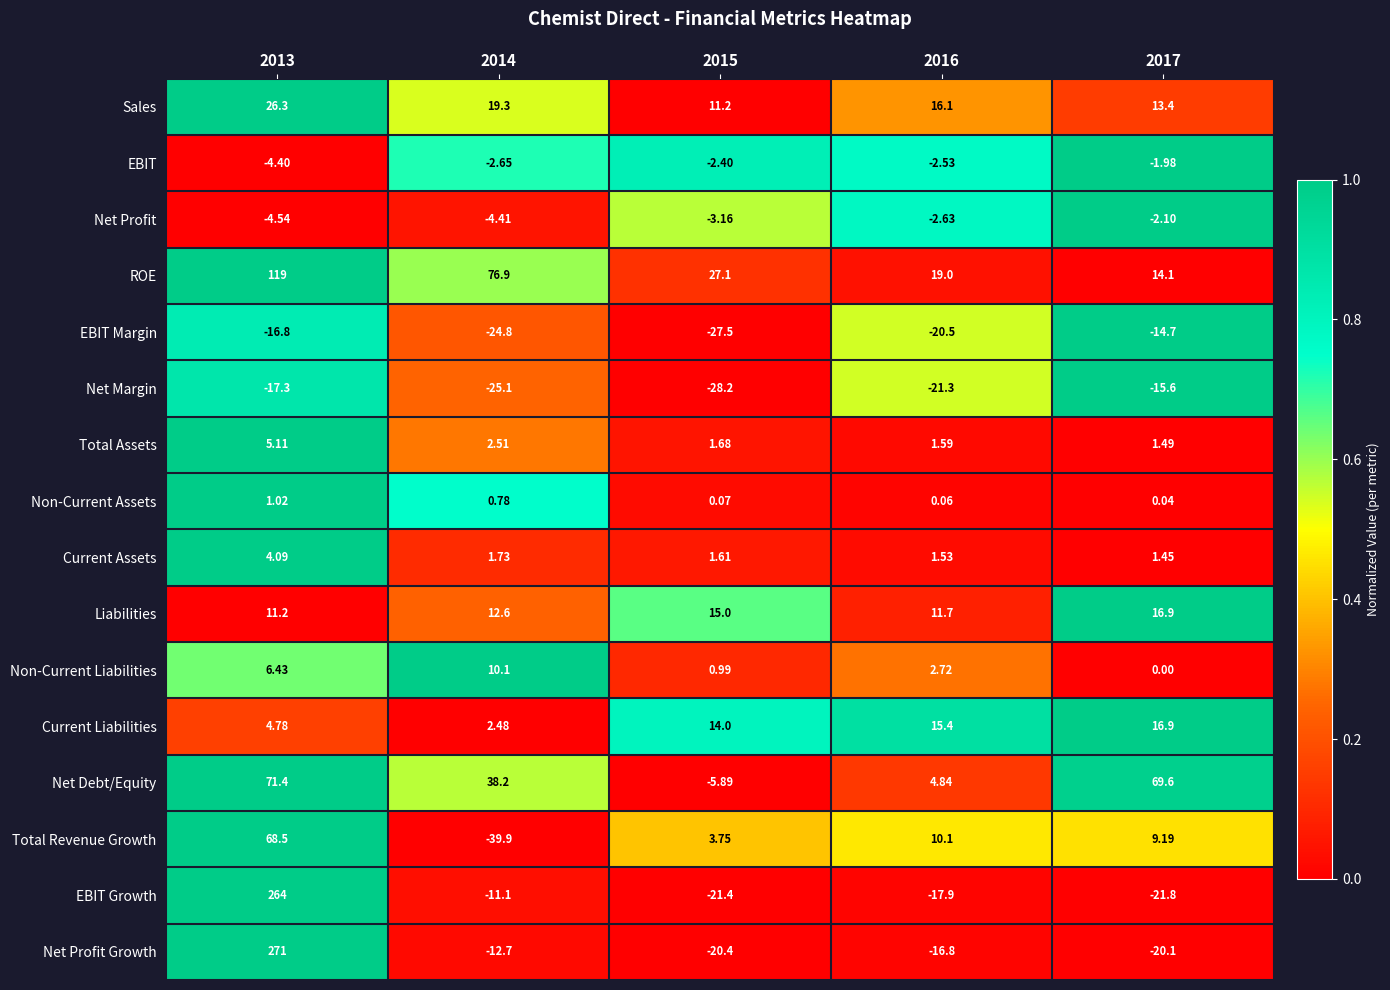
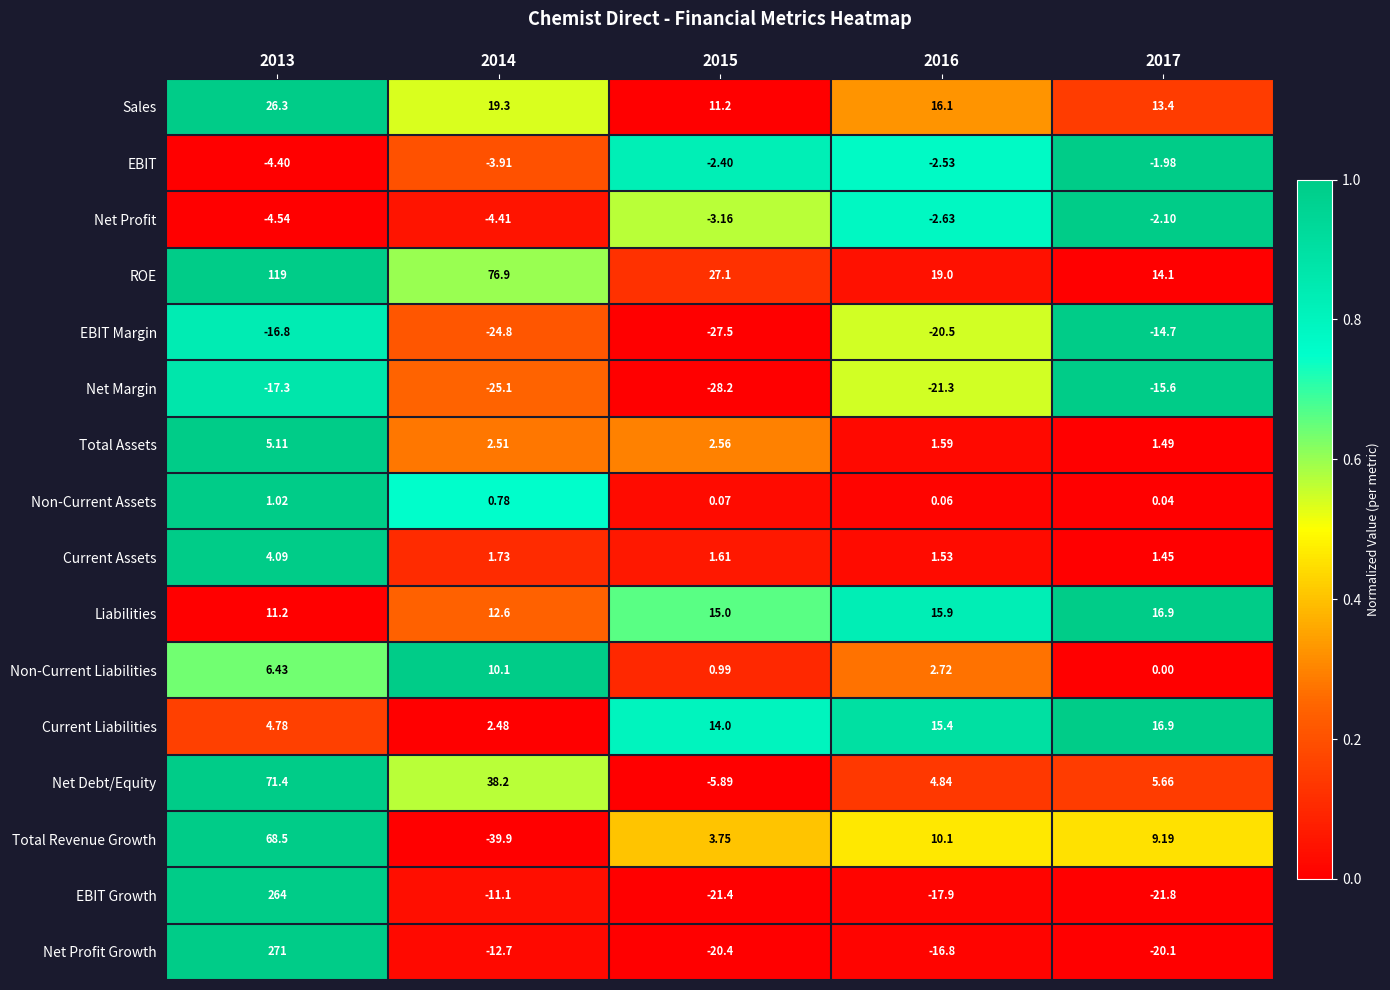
EBIT, 2014: -2.65 -> -3.91
Total Assets, 2015: 1.68 -> 2.56
Liabilities, 2016: 11.7 -> 15.9
Net Debt/Equity, 2017: 69.6 -> 5.66
